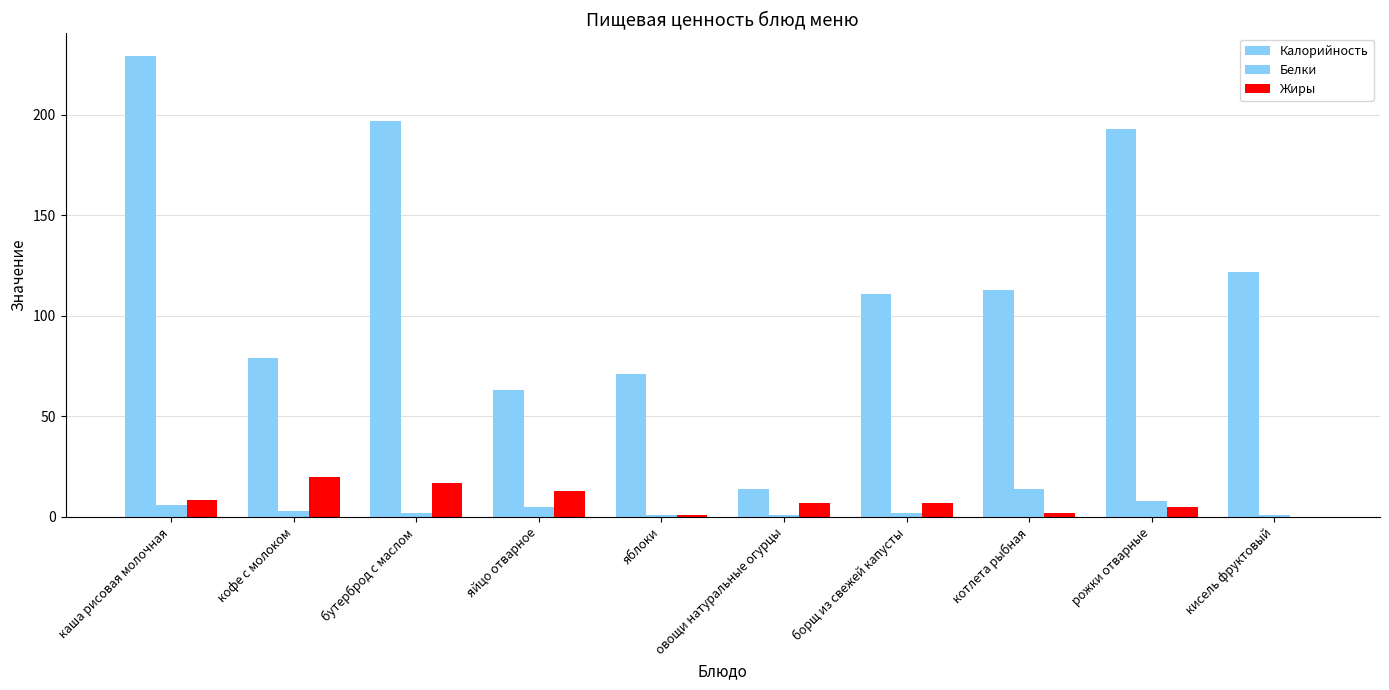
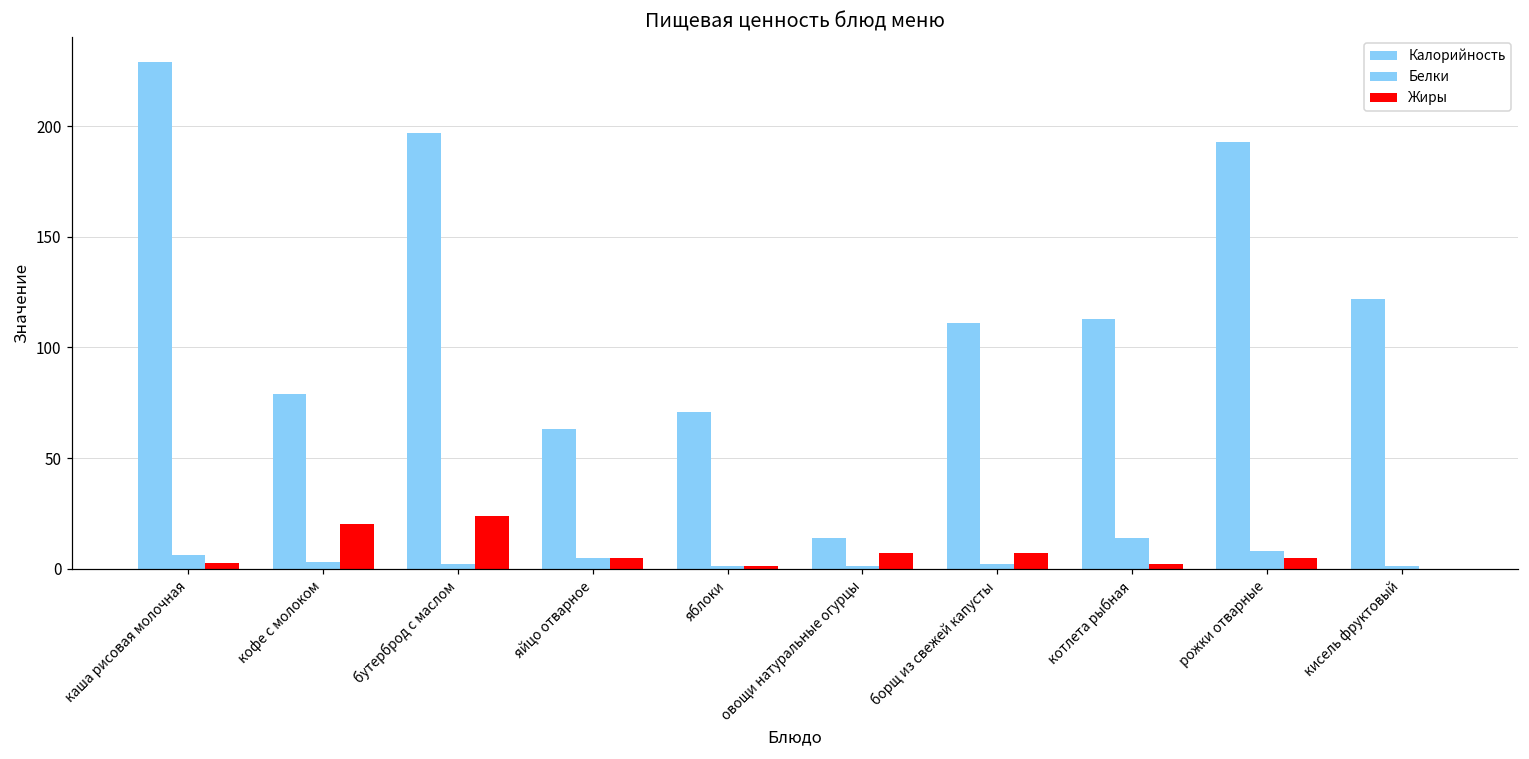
Жиры, каша рисовая молочная: 9 -> 3
Жиры, бутерброд с маслом: 17 -> 24
Жиры, яйцо отварное: 13 -> 5
